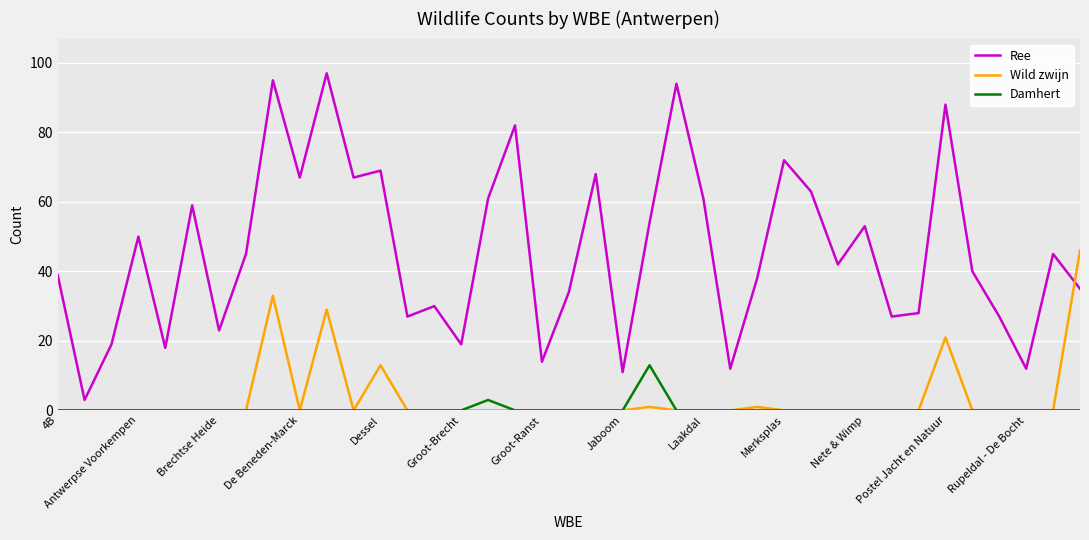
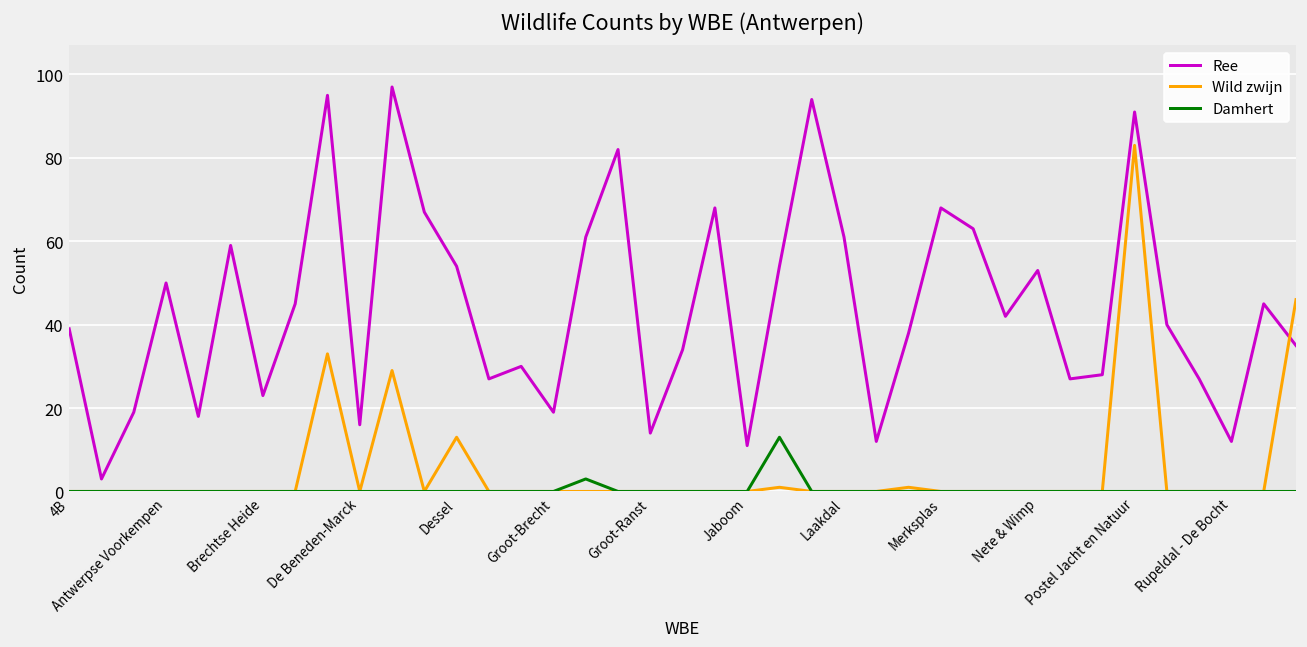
Ree, De Beneden-Marck: 67 -> 16
Ree, Dessel: 69 -> 54
Ree, Merksplas: 72 -> 68
Ree, Postel Jacht en Natuur: 88 -> 91
Wild zwijn, Postel Jacht en Natuur: 21 -> 83
